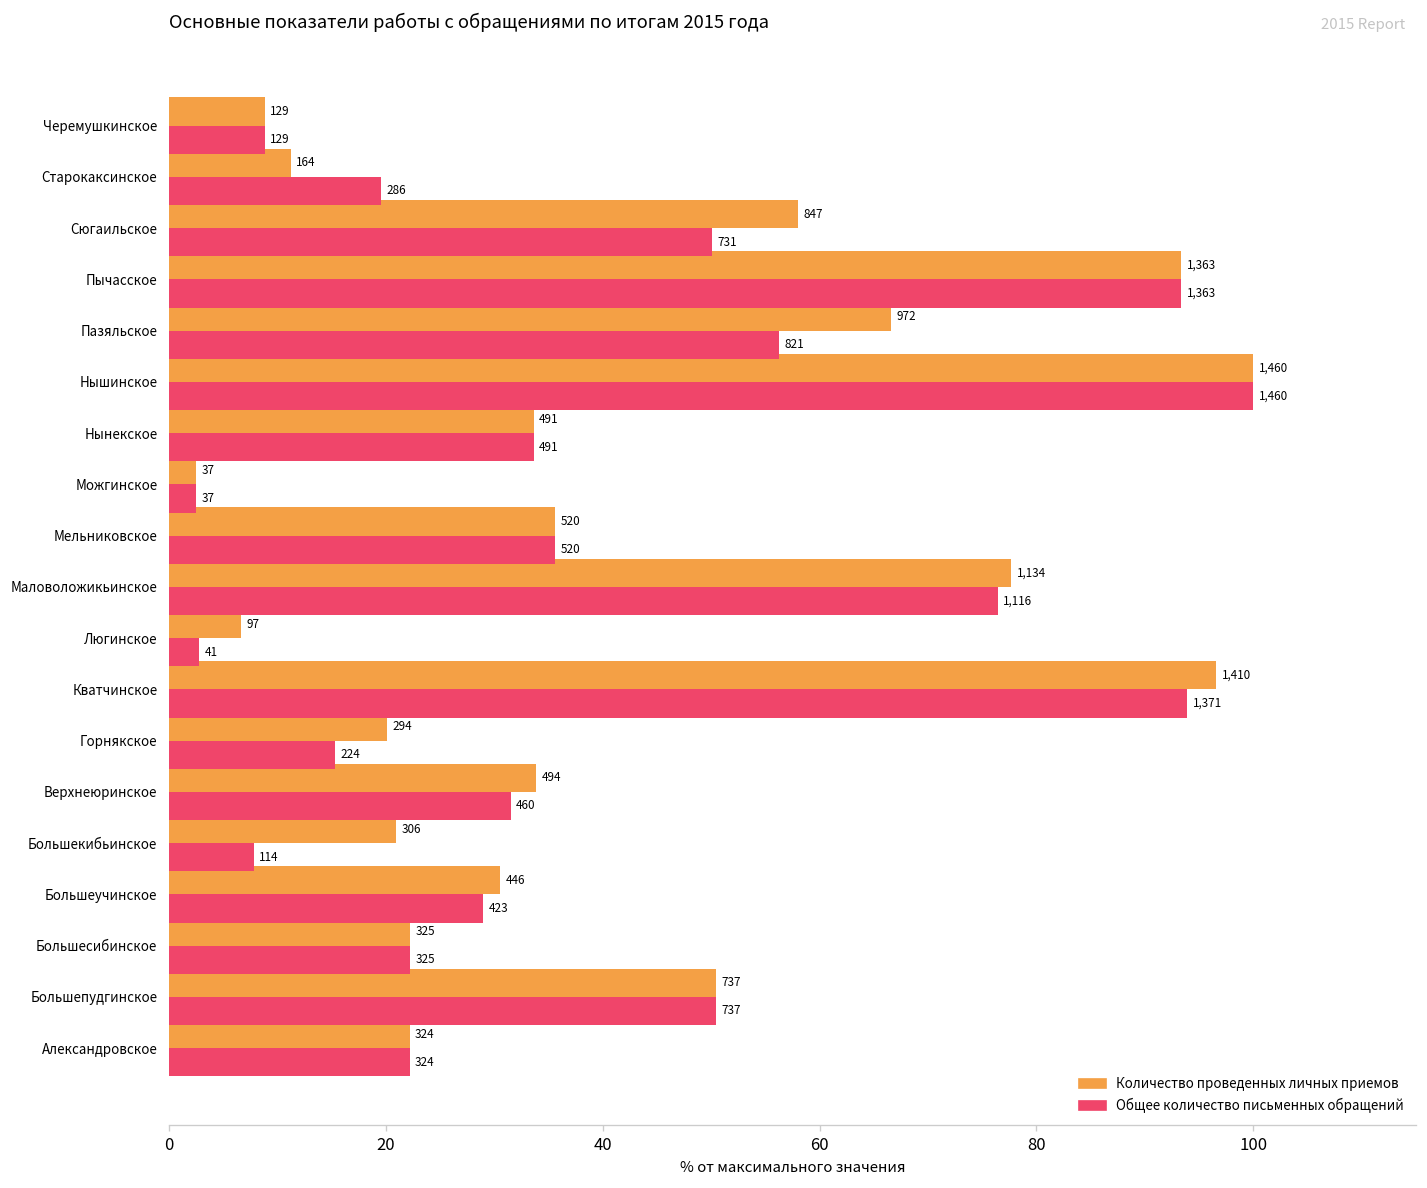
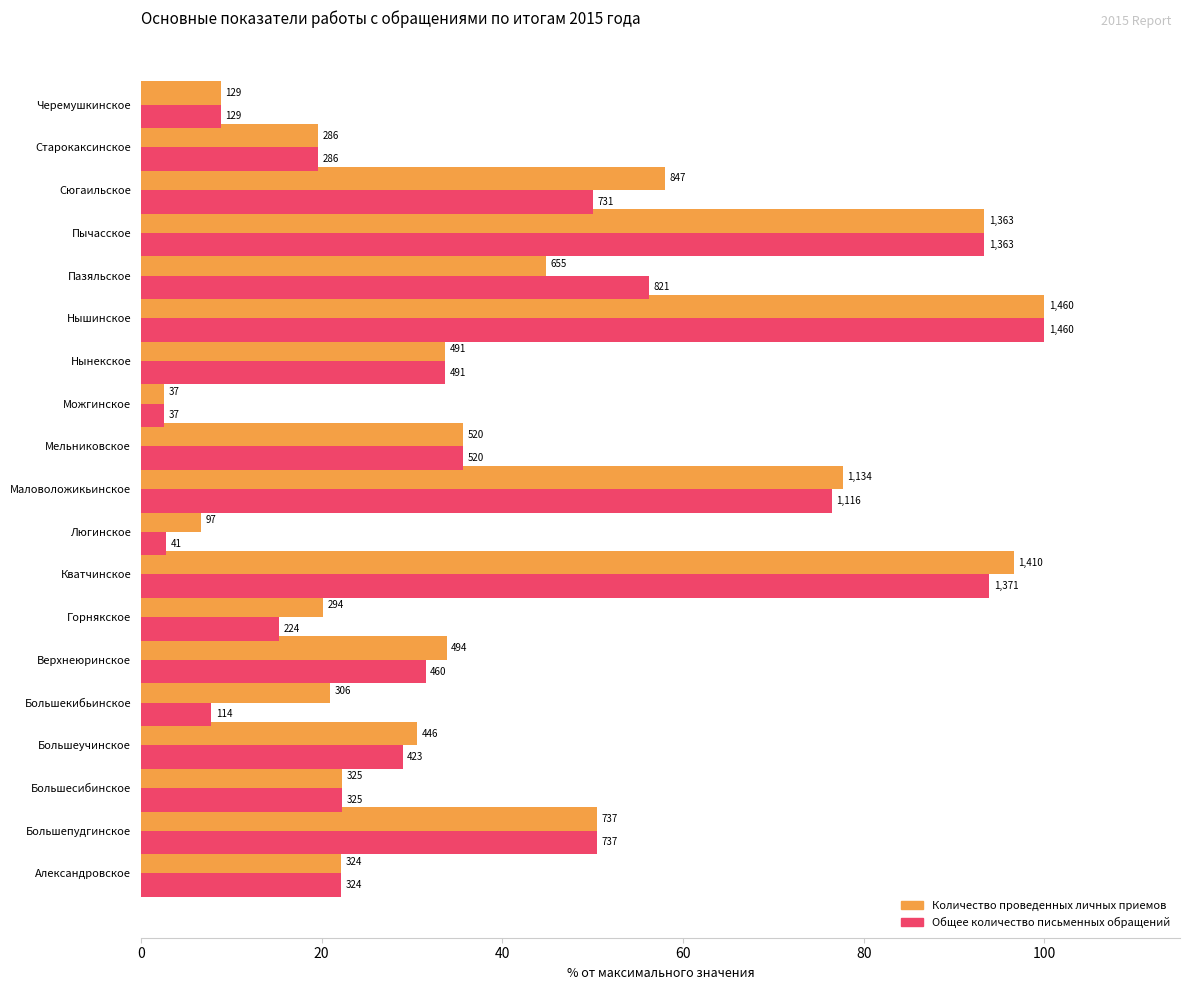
Количество проведенных личных приемов, Старокаксинское: 164 -> 286
Количество проведенных личных приемов, Пазяльское: 972 -> 655
